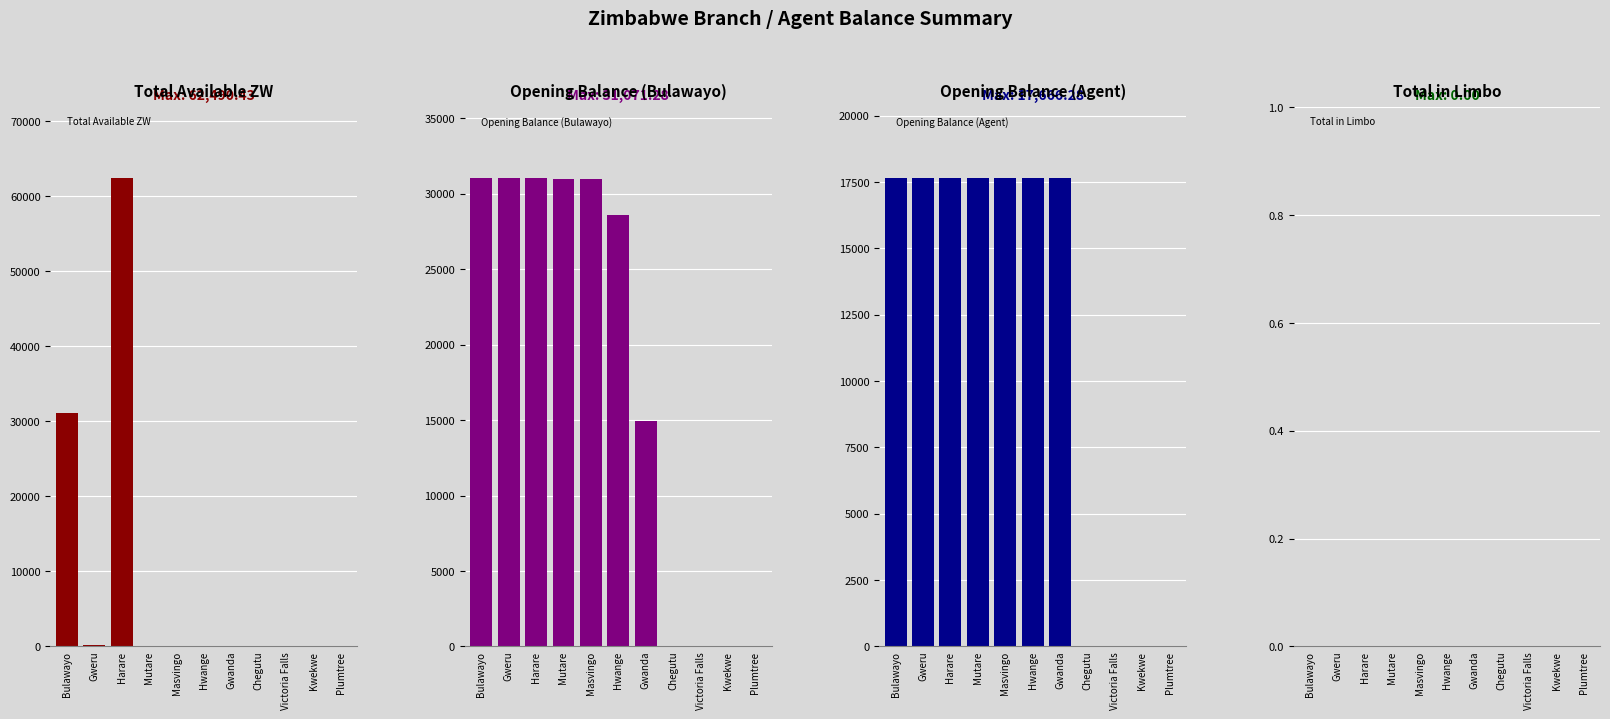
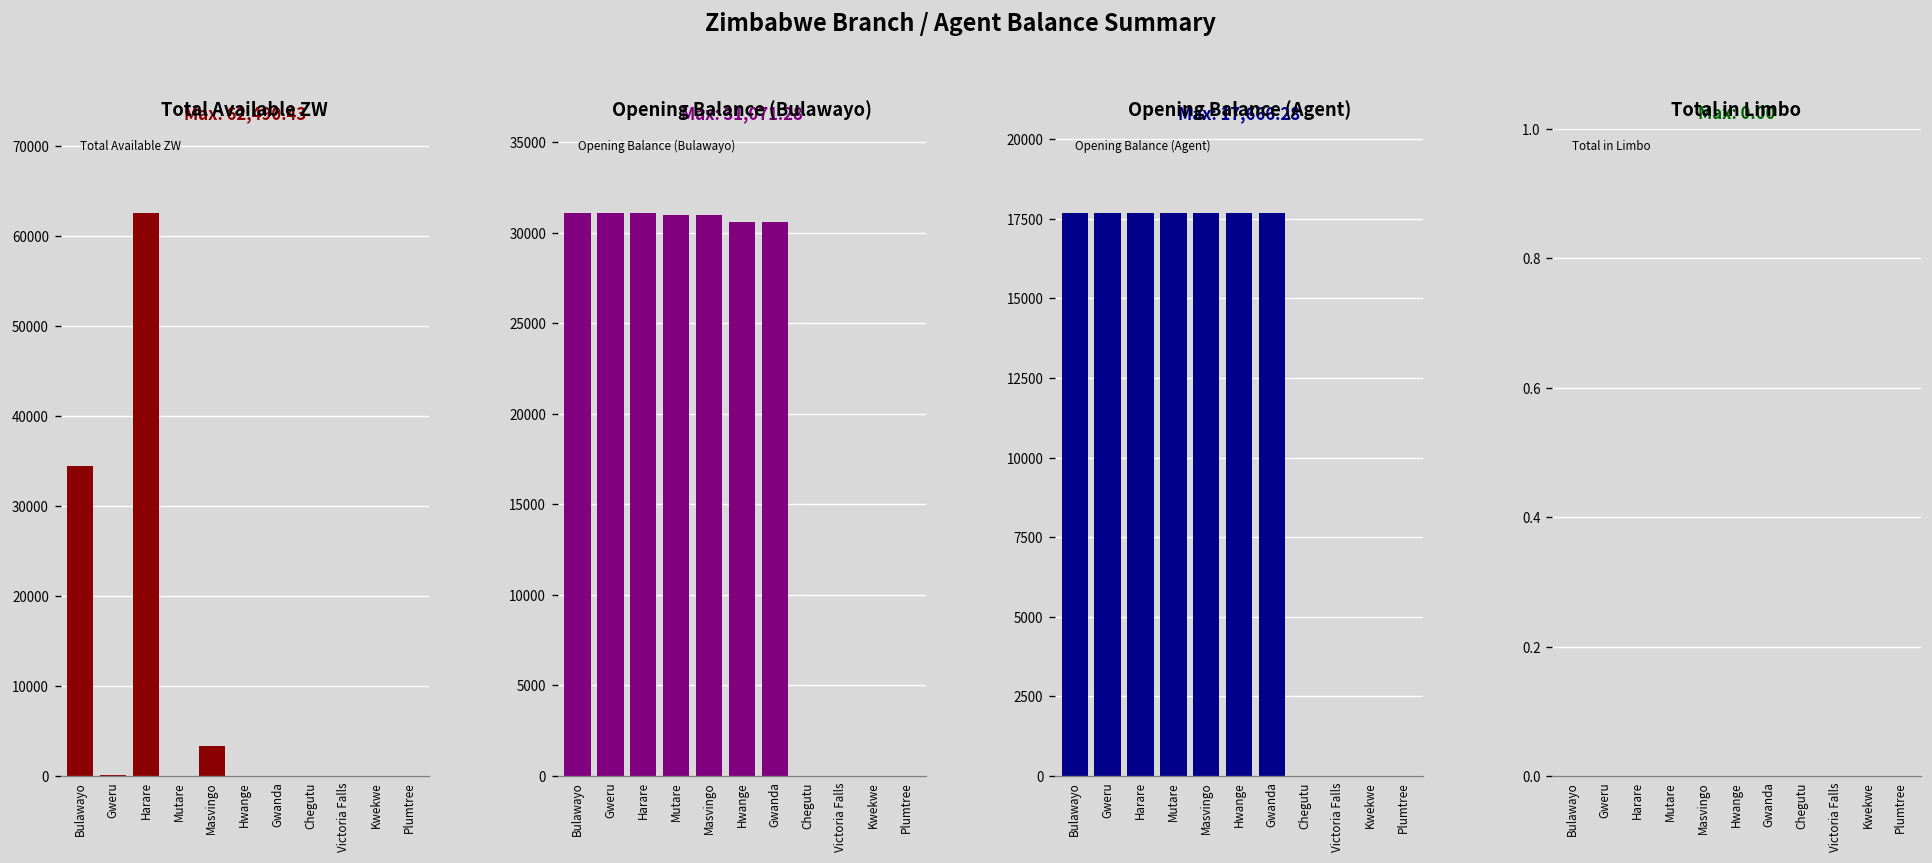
Total Available ZW, Bulawayo: 31000 -> 34000
Total Available ZW, Masvingo: 0 -> 3000
Opening Balance (Bulawayo), Hwange: 28600 -> 30600
Opening Balance (Bulawayo), Gwanda: 15000 -> 30600
